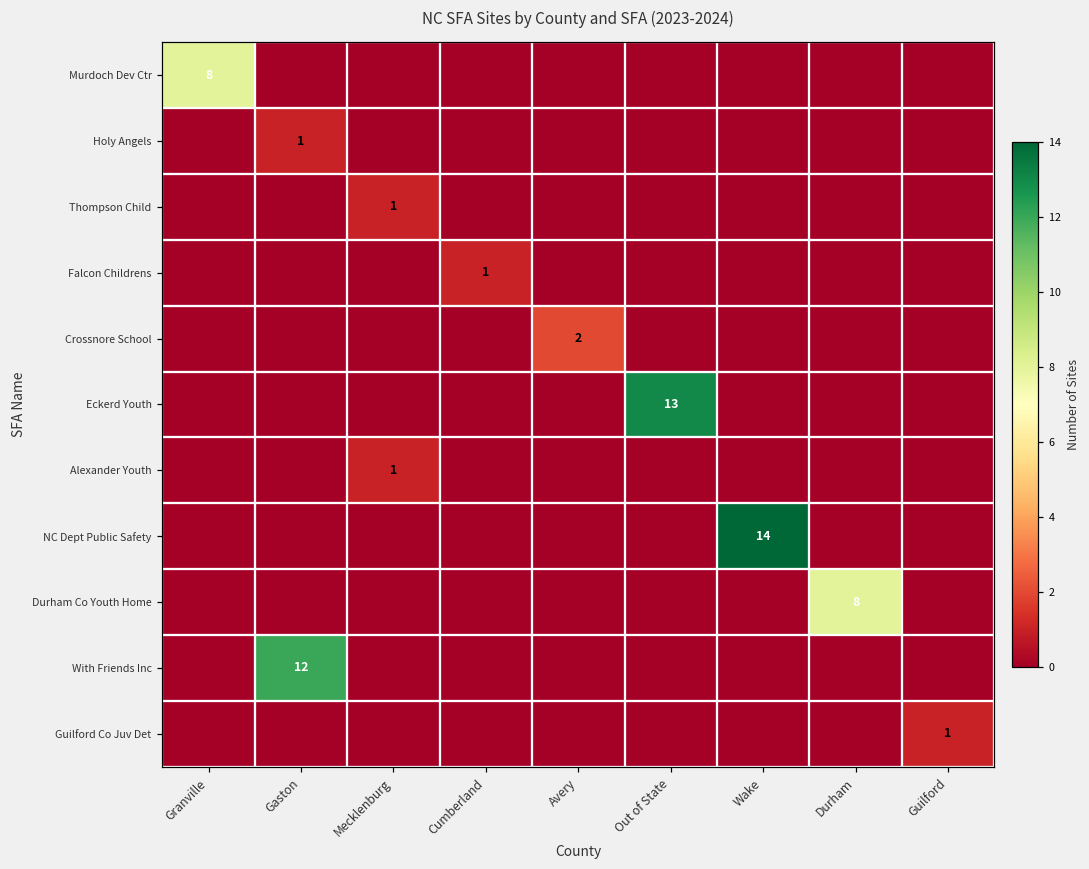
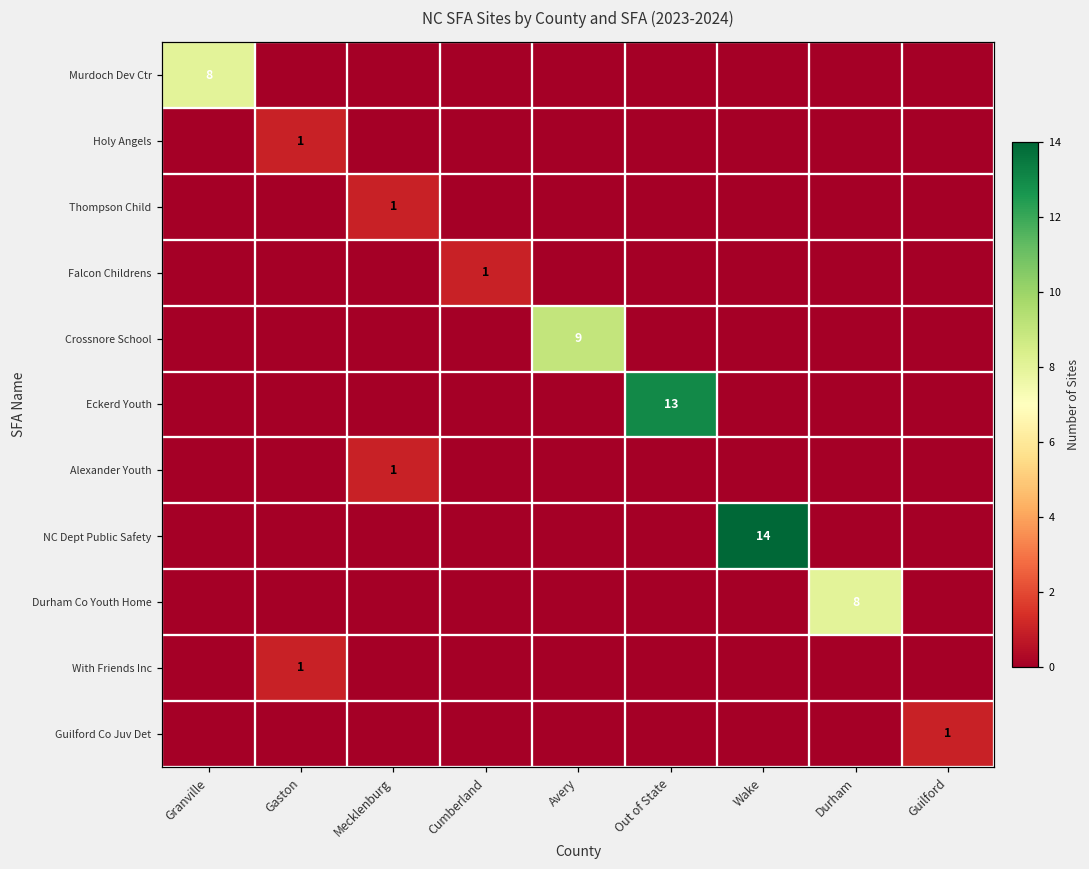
Crossnore School, Avery: 2 -> 9
With Friends Inc, Gaston: 12 -> 1
